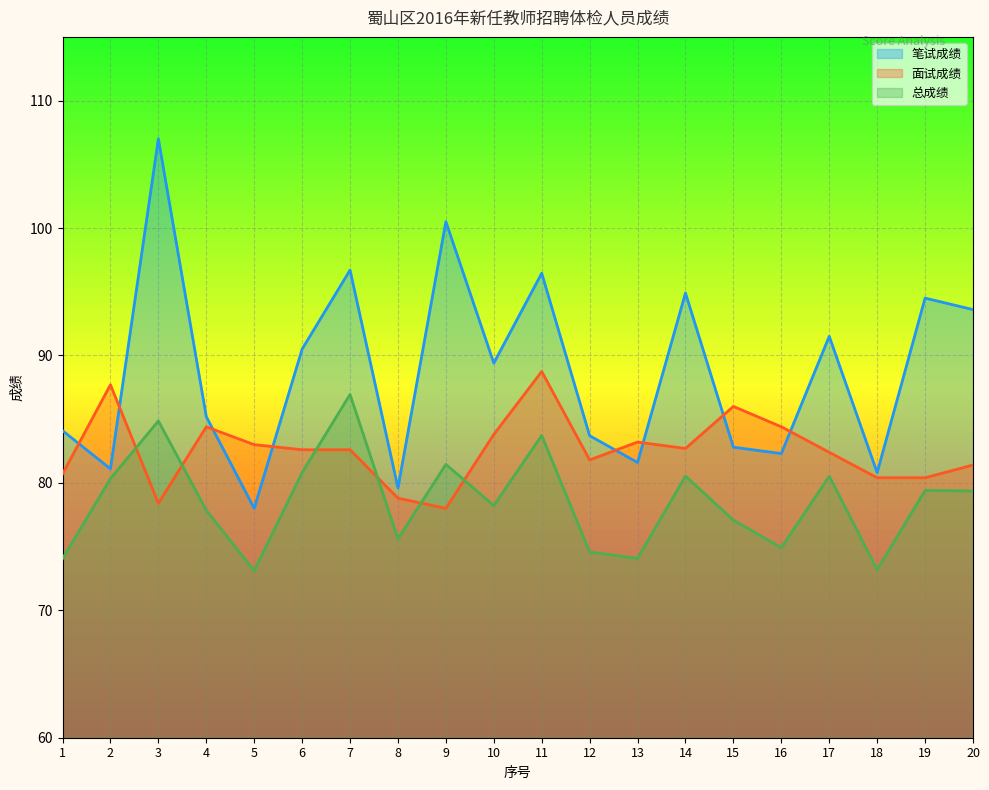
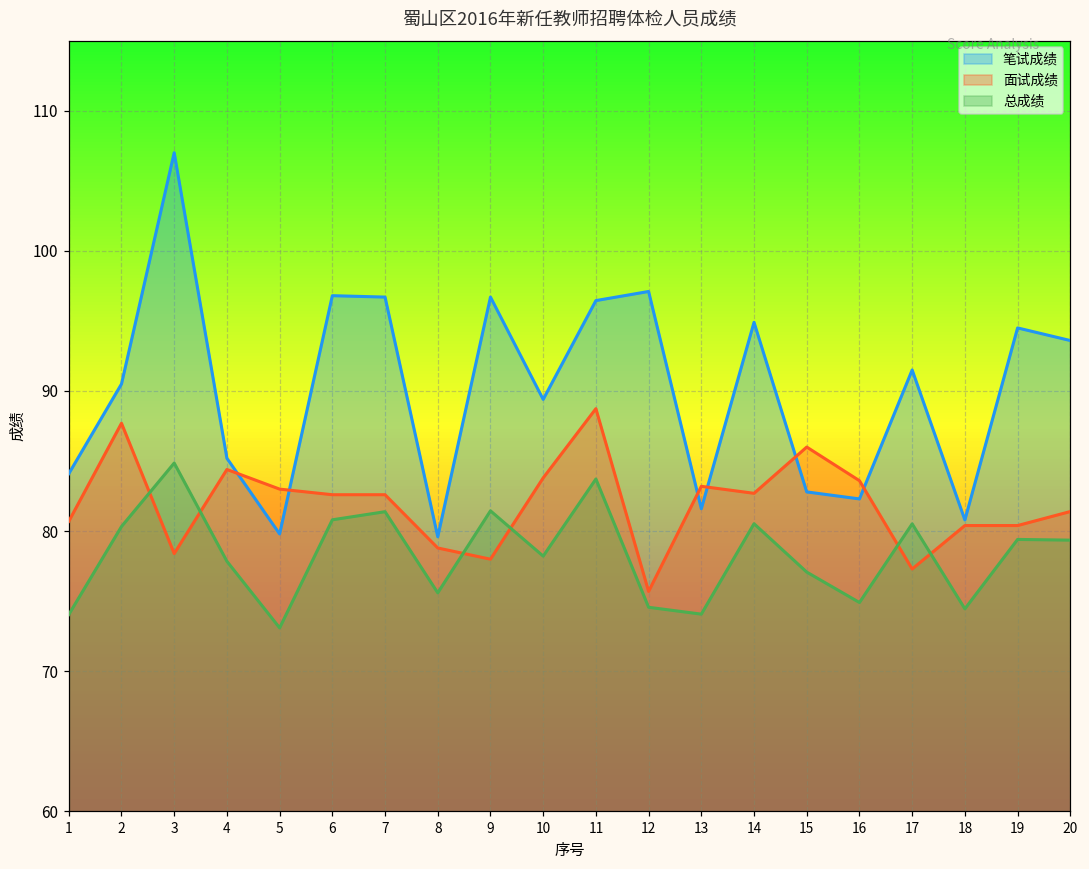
笔试成绩, 2: 81.1 -> 90.5
笔试成绩, 5: 78.0 -> 79.8
笔试成绩, 6: 90.5 -> 96.8
总成绩, 7: 86.9 -> 81.4
笔试成绩, 9: 100.5 -> 96.7
笔试成绩, 12: 83.7 -> 97.1
面试成绩, 12: 81.8 -> 75.7
面试成绩, 16: 84.4 -> 83.6
面试成绩, 17: 82.4 -> 77.3
总成绩, 18: 73.2 -> 74.5
